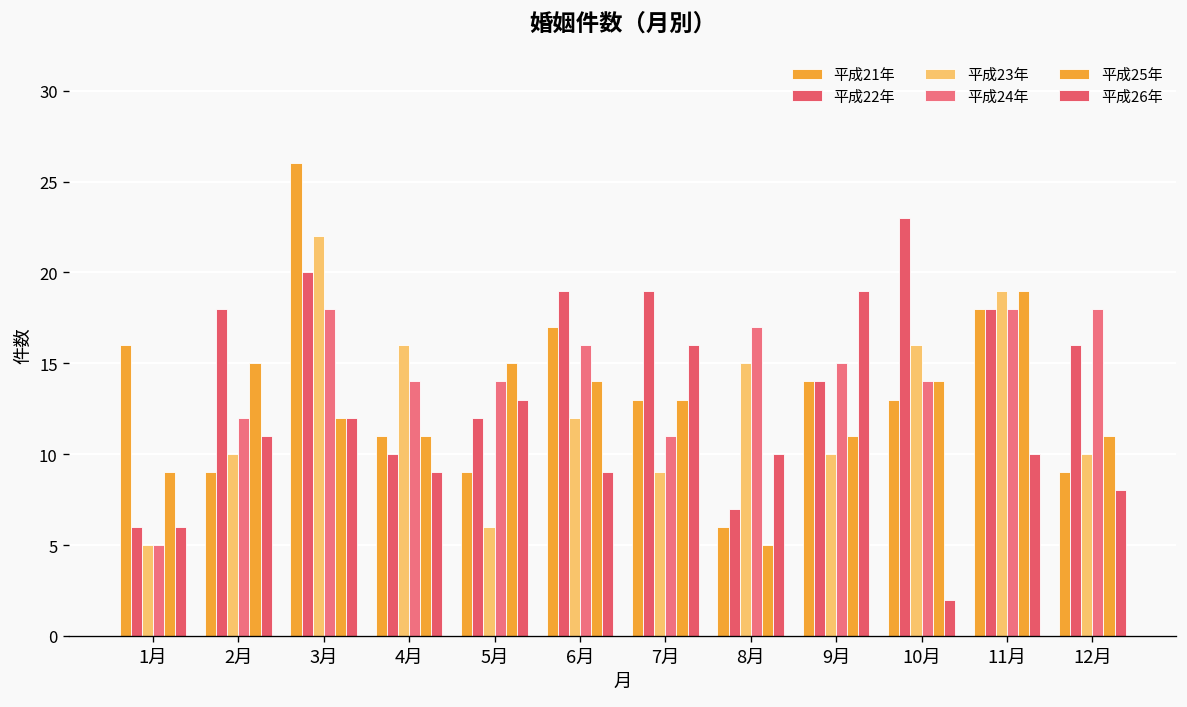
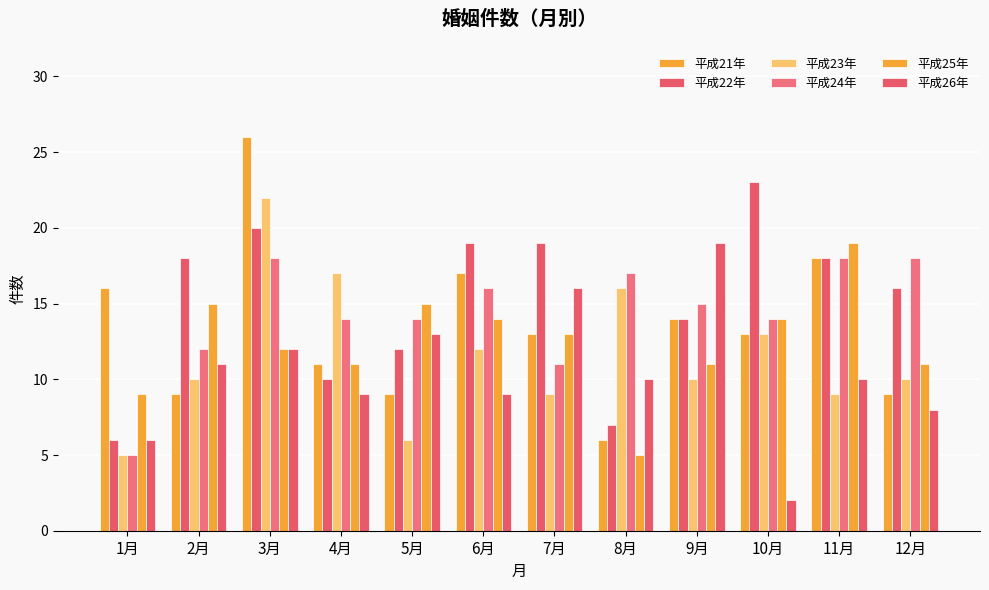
平成23年, 4月: 16 -> 17
平成23年, 8月: 15 -> 16
平成23年, 10月: 16 -> 13
平成23年, 11月: 19 -> 9
